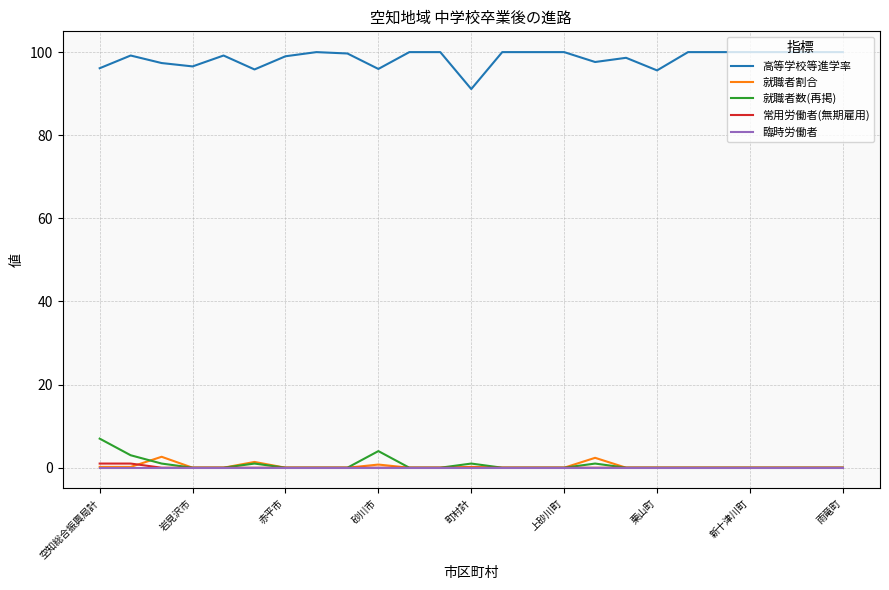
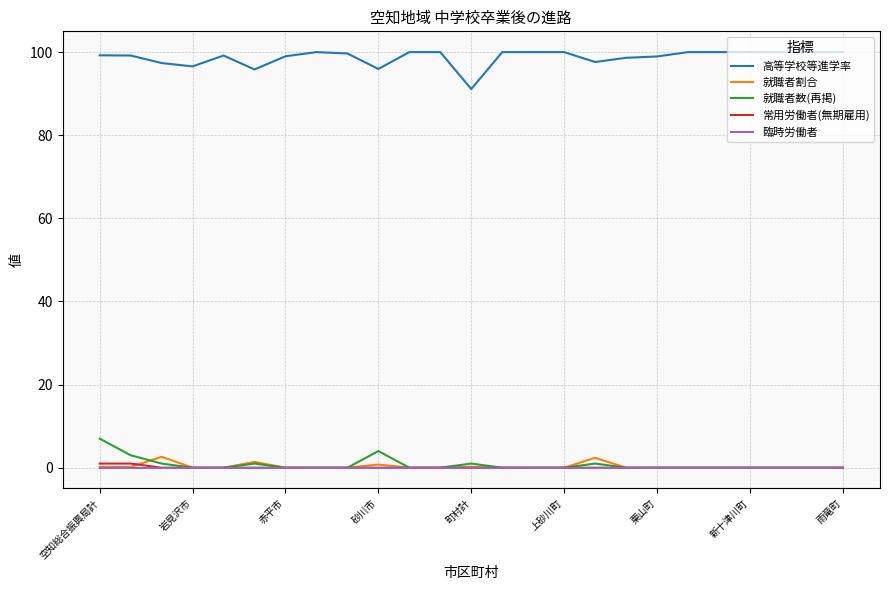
高等学校等進学率, 空知総合振興局計: 96 -> 99
高等学校等進学率, 栗山町: 96 -> 99
